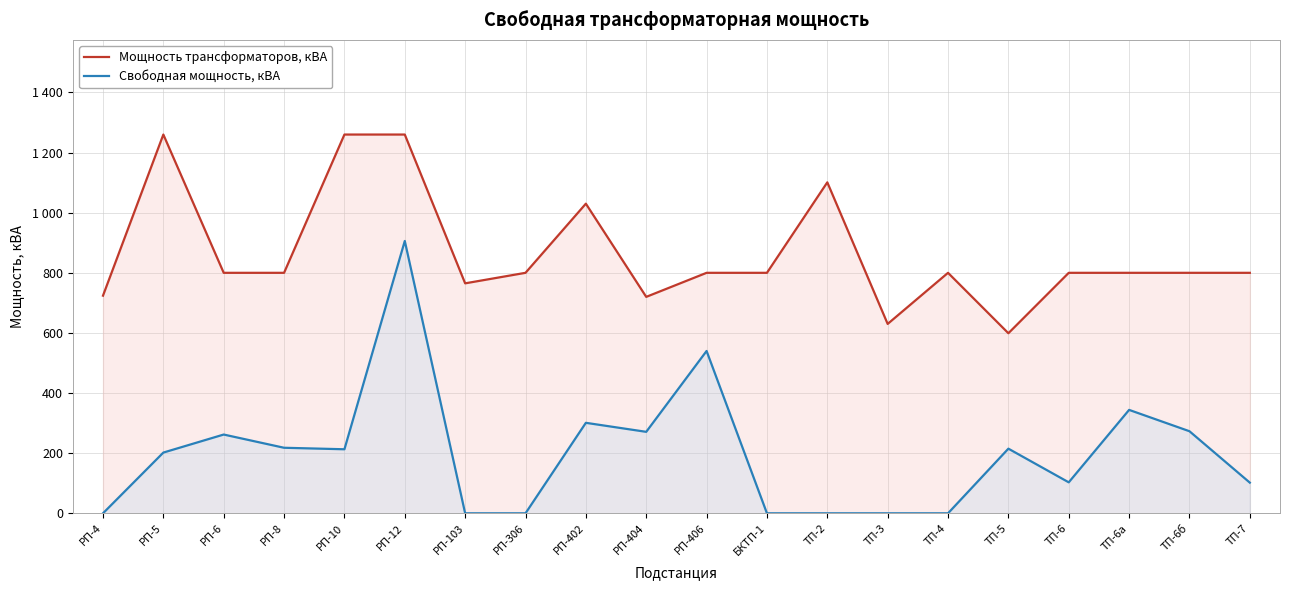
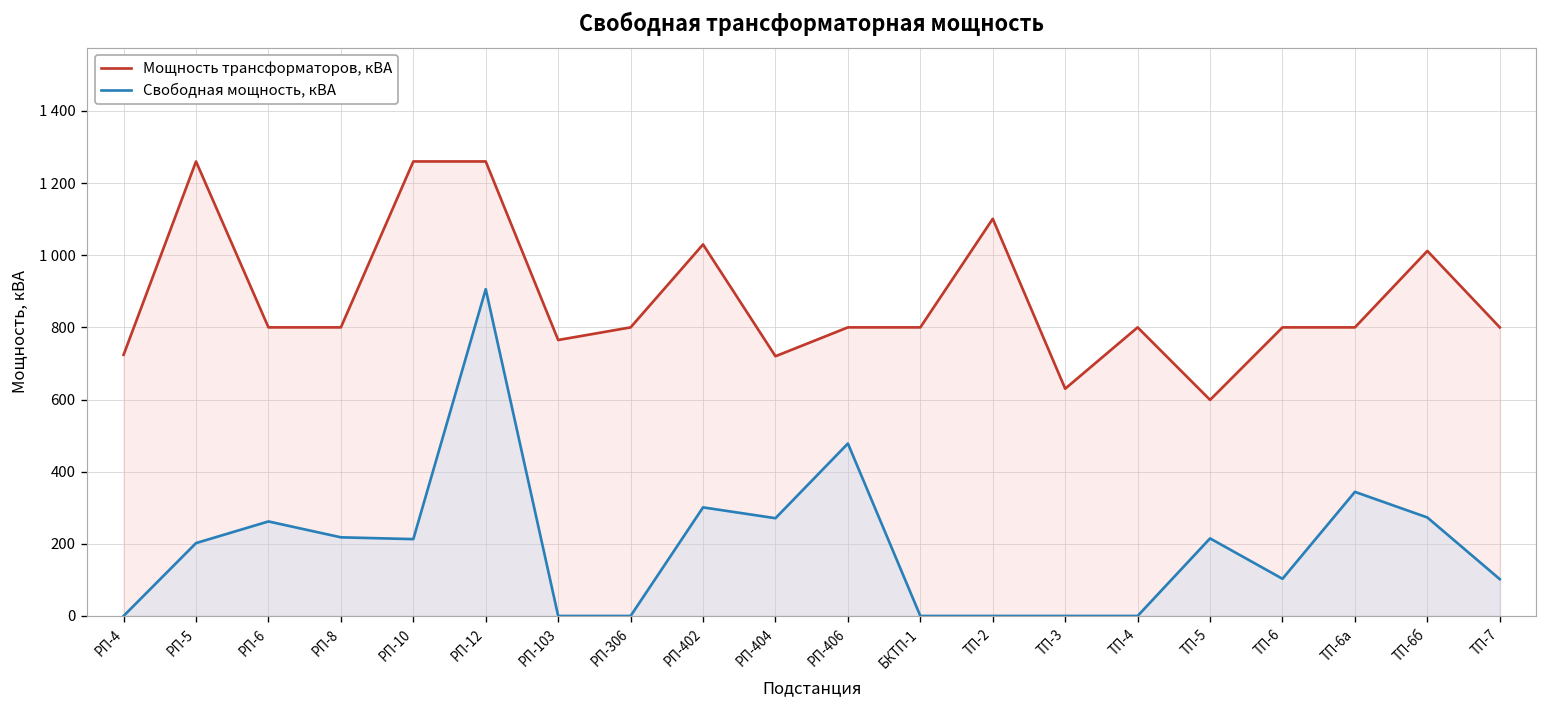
Свободная мощность, кВА, РП-406: 540 -> 480
Мощность трансформаторов, кВА, ТП-6б: 800 -> 1010
